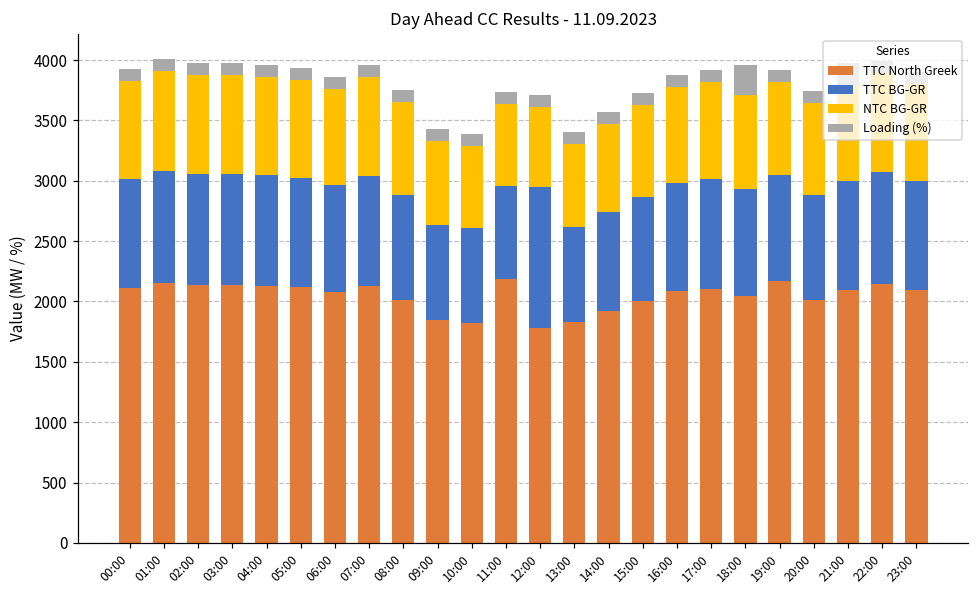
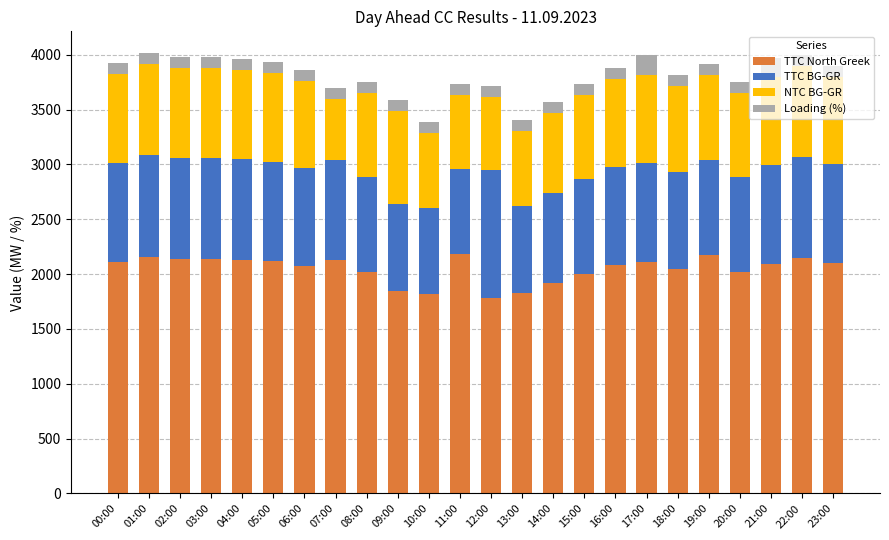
NTC BG-GR, 07:00: 810 -> 550
NTC BG-GR, 09:00: 690 -> 850
Loading (%), 17:00: 100 -> 170
Loading (%), 18:00: 250 -> 100
